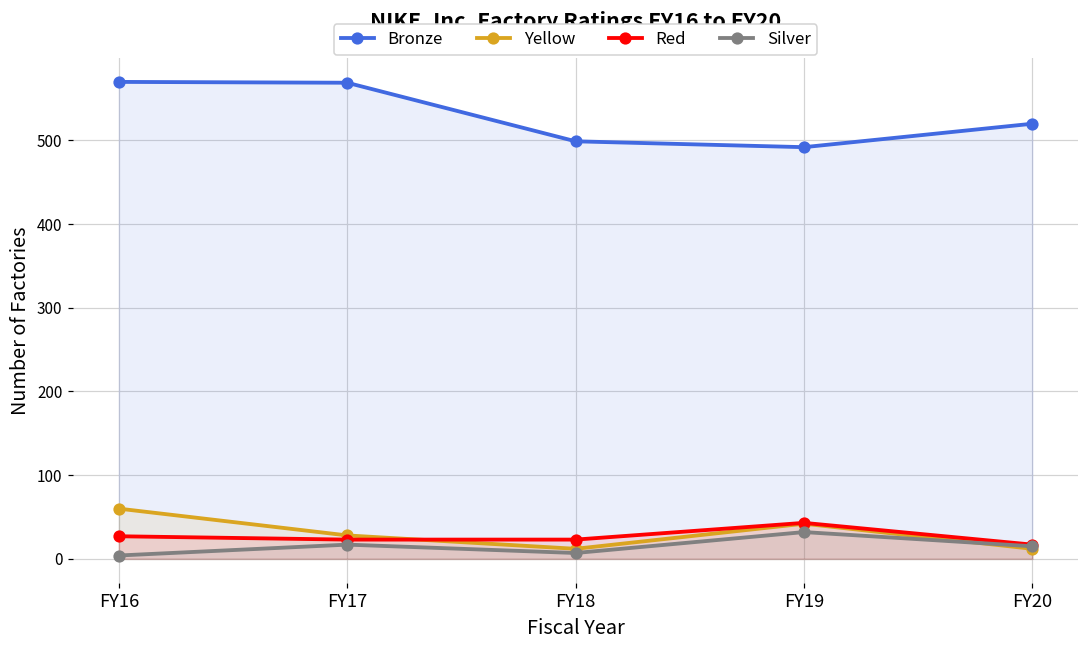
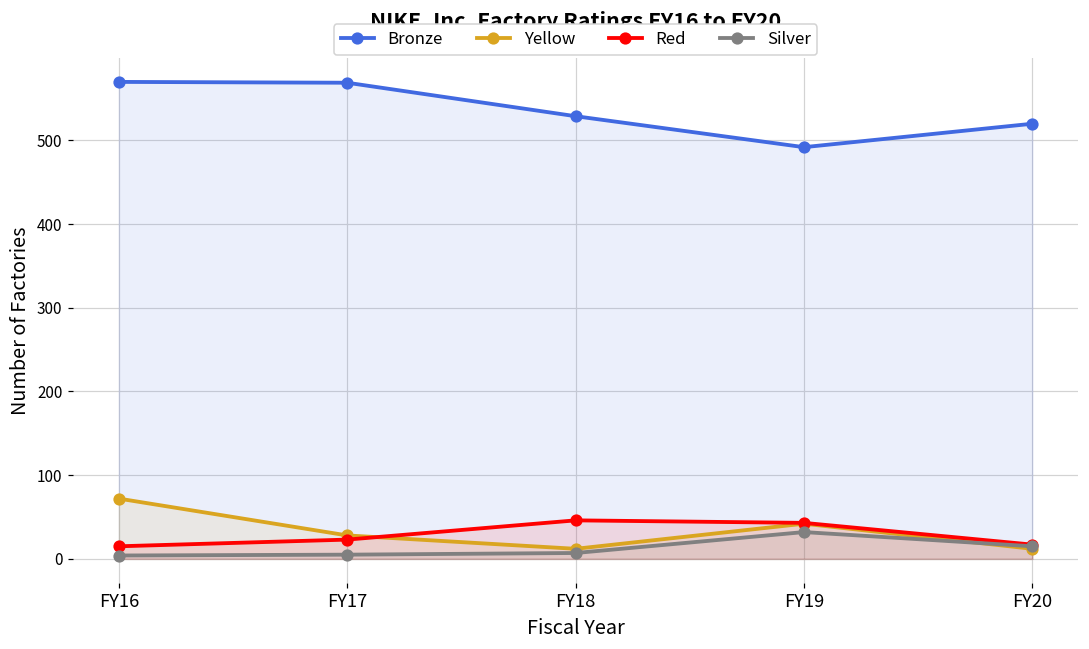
Yellow, FY16: 60 -> 70
Red, FY16: 30 -> 20
Silver, FY17: 20 -> 10
Bronze, FY18: 500 -> 530
Red, FY18: 20 -> 50
